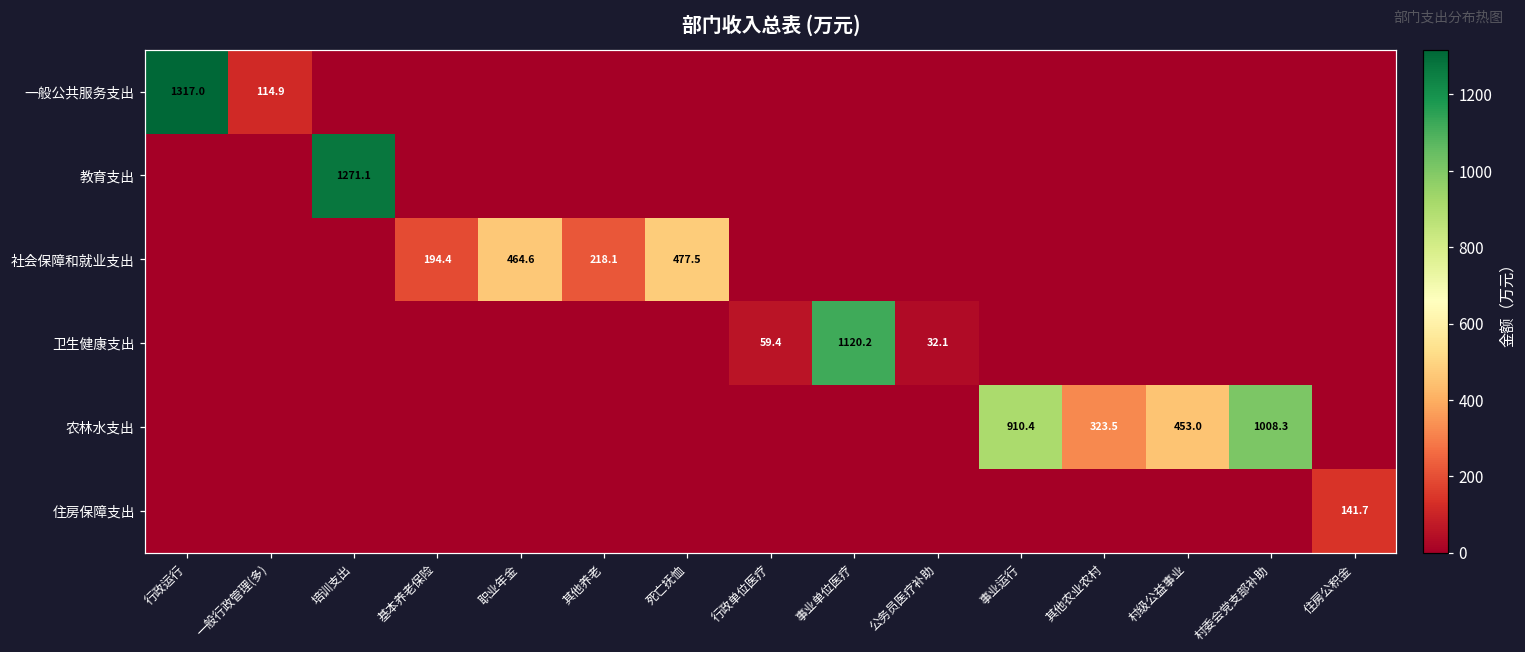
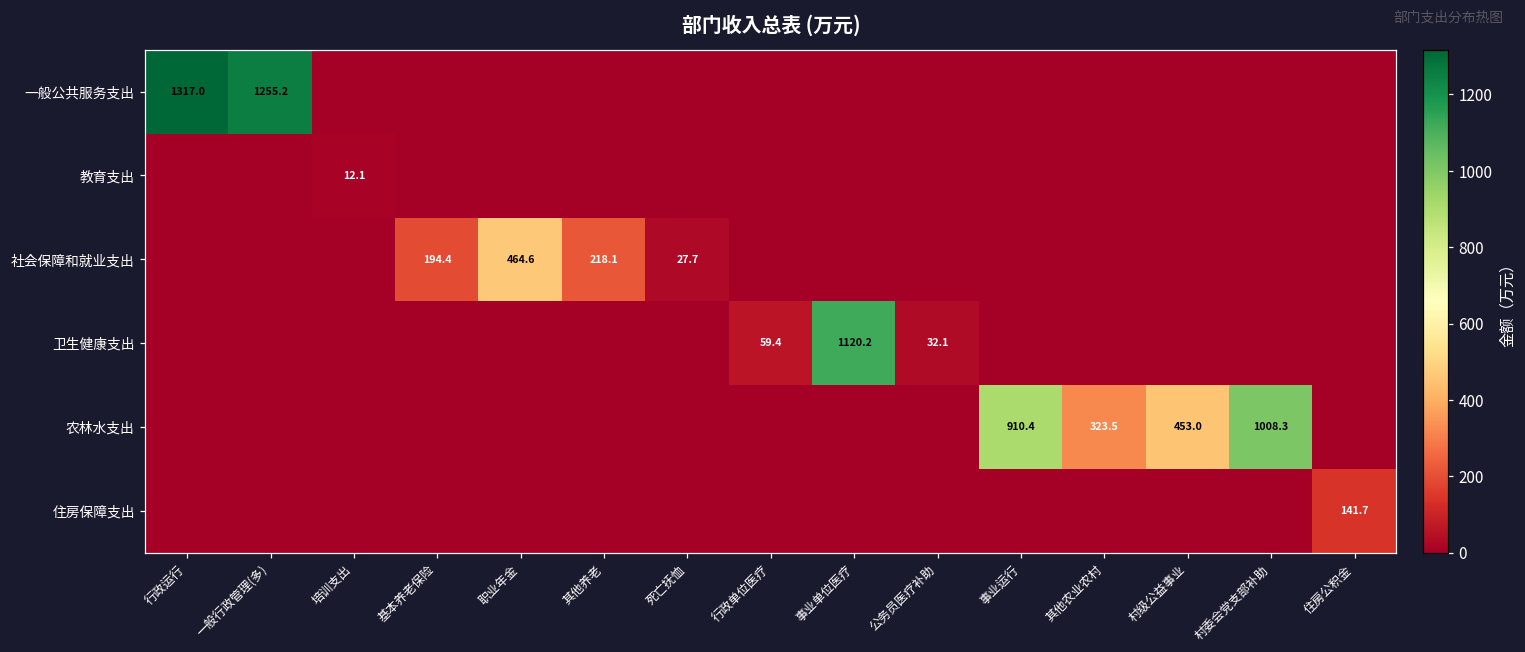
一般公共服务支出, 一般行政管理(多): 114.9 -> 1255.2
教育支出, 培训支出: 1271.1 -> 12.1
社会保障和就业支出, 死亡抚恤: 477.5 -> 27.7
